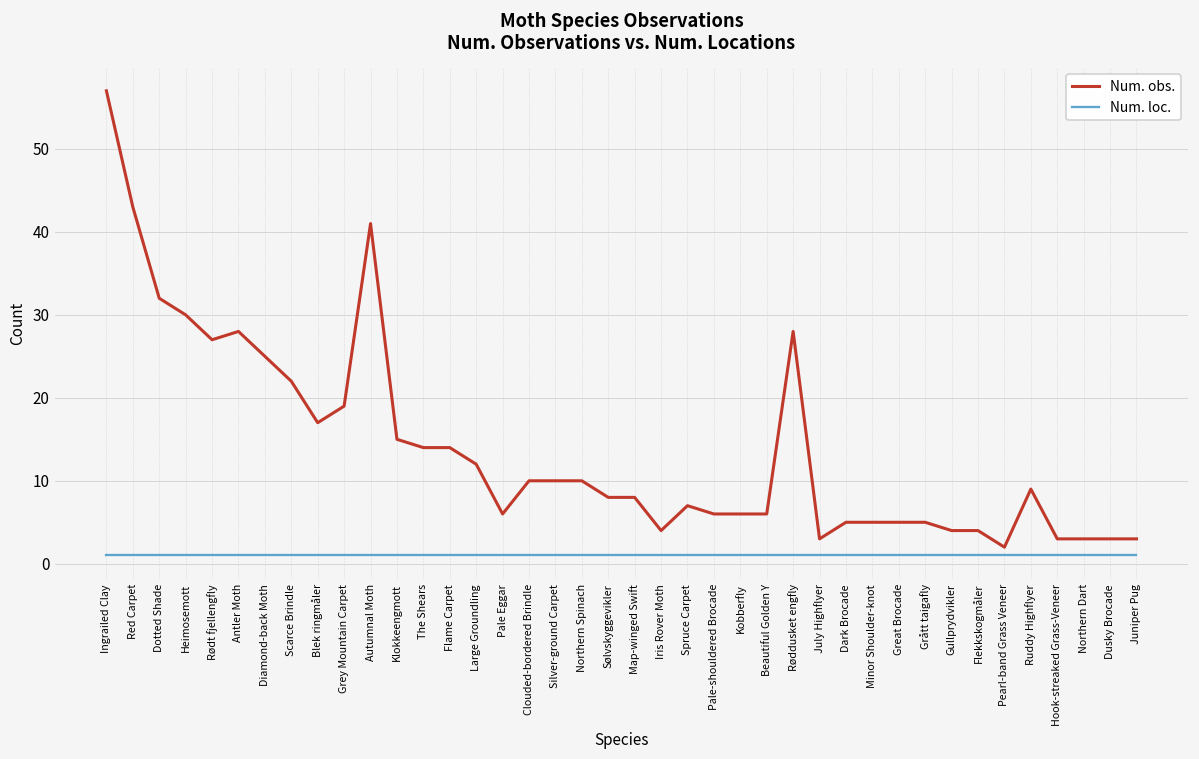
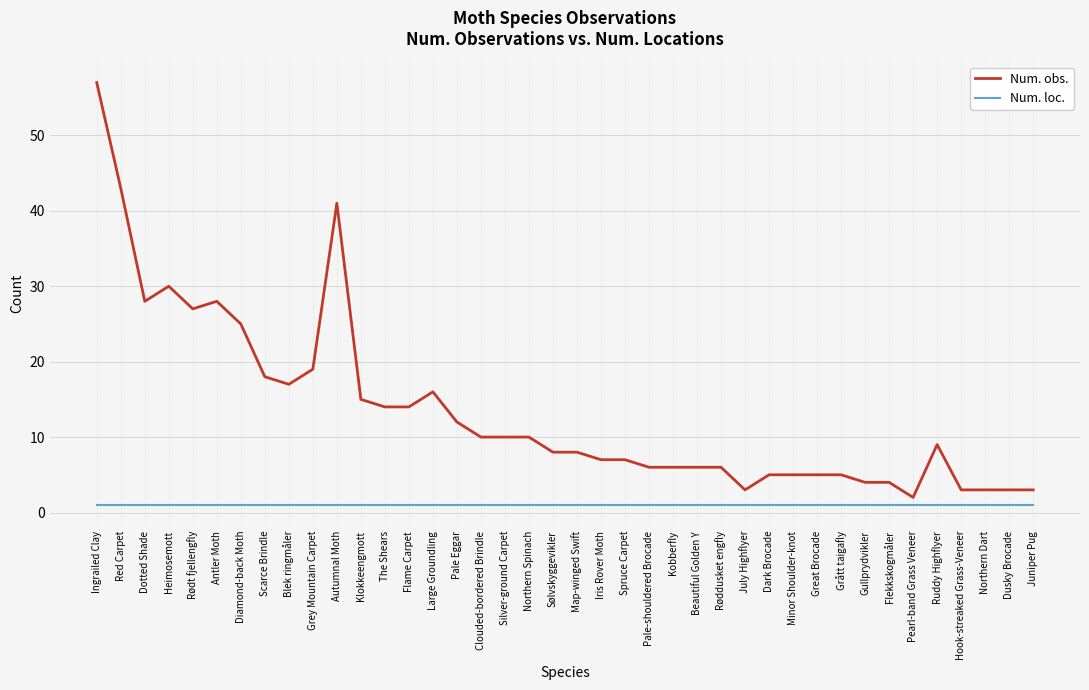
Num. obs., Dotted Shade: 32 -> 28
Num. obs., Scarce Brindle: 22 -> 18
Num. obs., Large Groundling: 12 -> 16
Num. obs., Pale Eggar: 6 -> 12
Num. obs., Iris Rover Moth: 4 -> 7
Num. obs., Røddusket engfly: 28 -> 6
